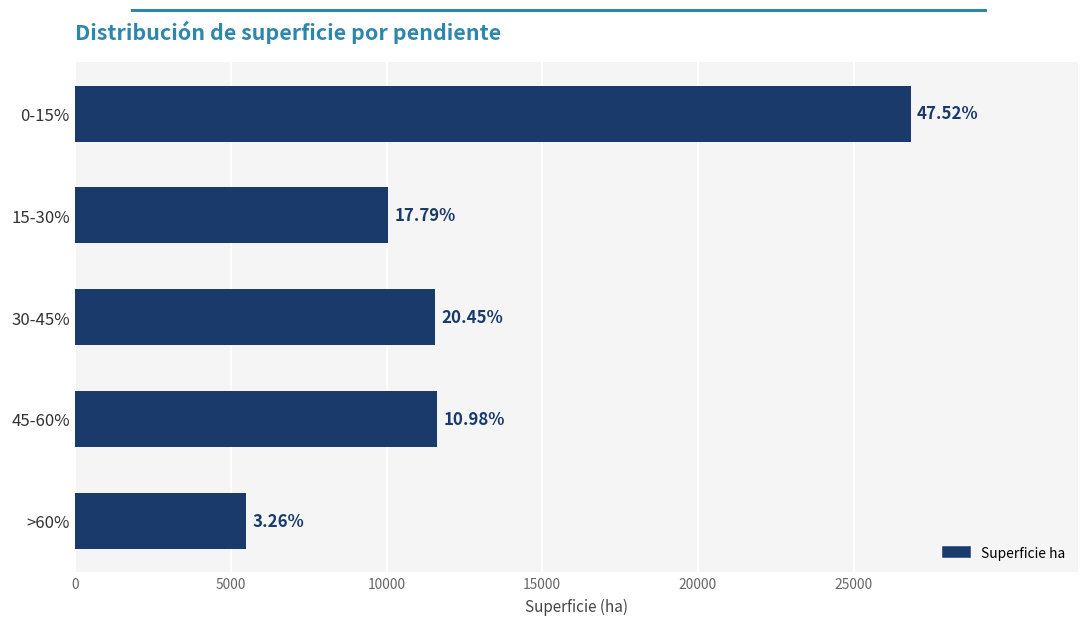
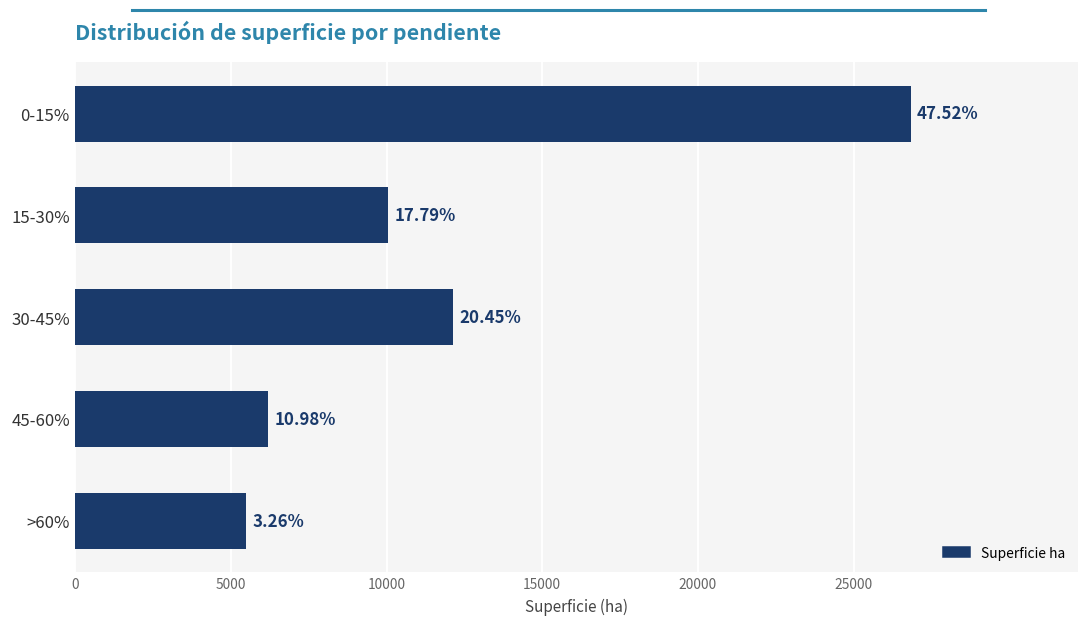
30-45%: 11500 -> 12100
45-60%: 11600 -> 6200
